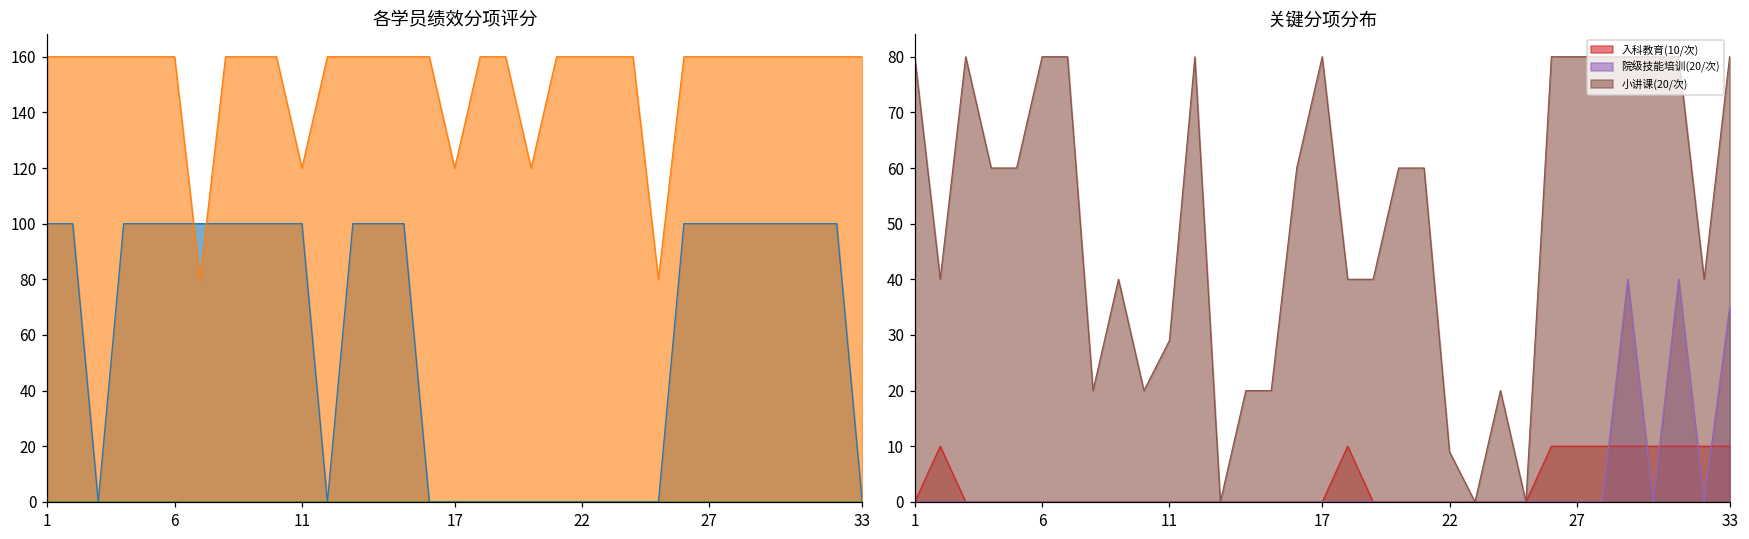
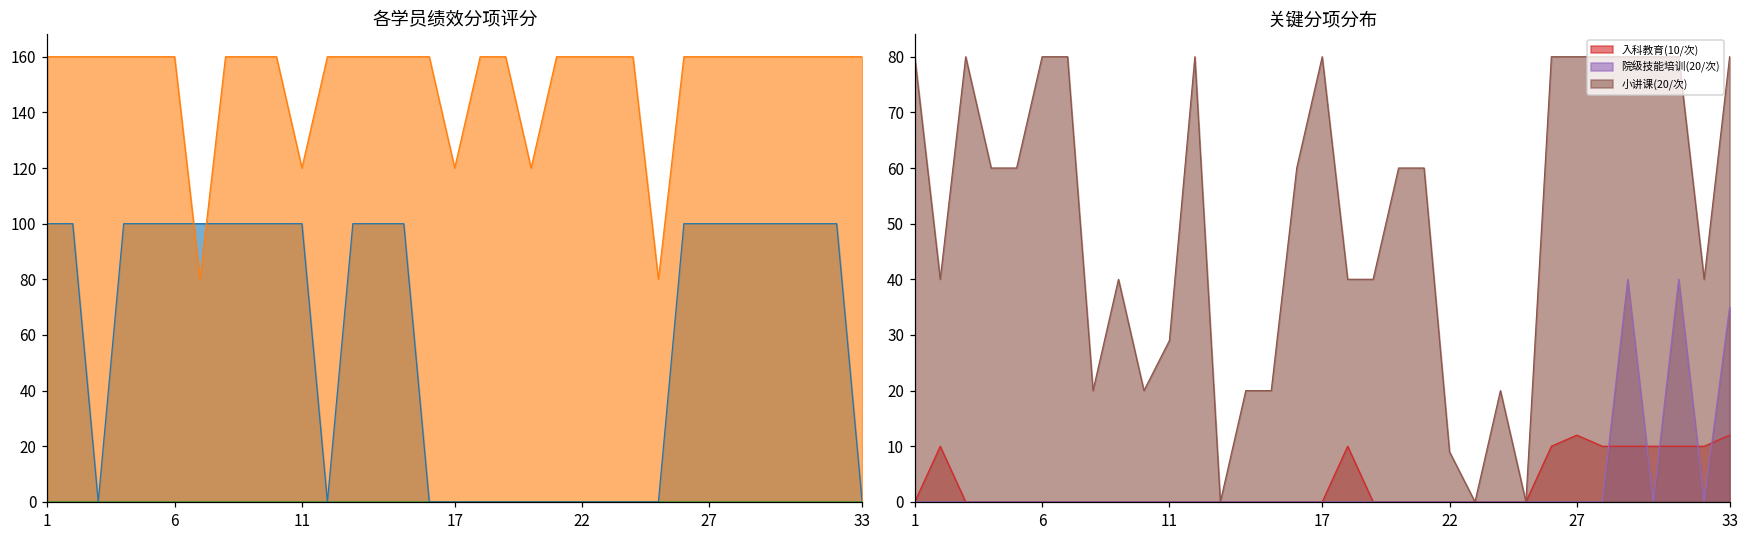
关键分项分布, 入科教育(10/次), 27: 10 -> 12
关键分项分布, 入科教育(10/次), 33: 10 -> 12
